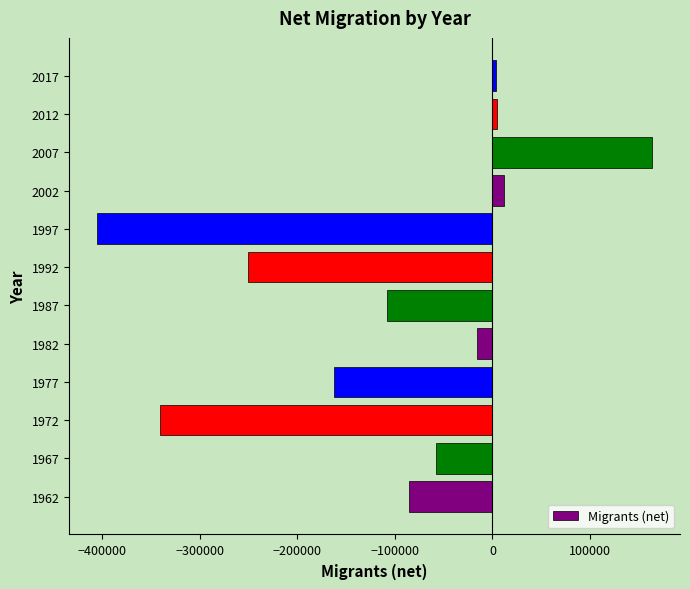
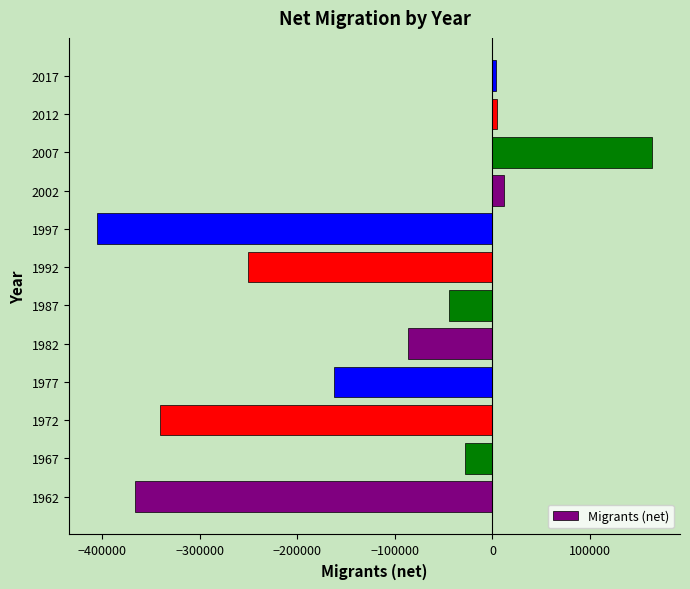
1987: -110000 -> -40000
1982: -20000 -> -90000
1967: -60000 -> -30000
1962: -80000 -> -370000
